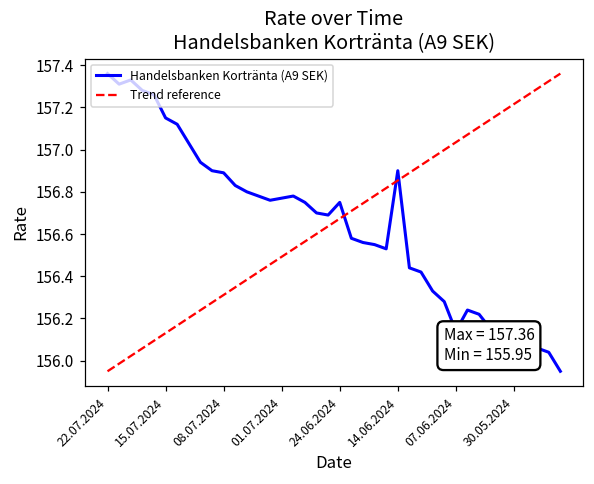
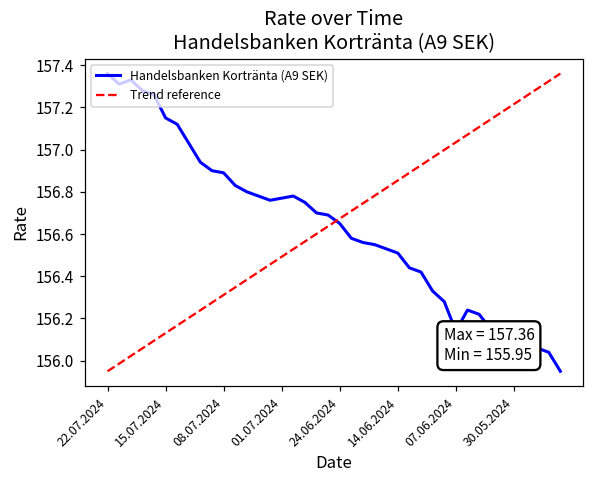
Handelsbanken Kortränta (A9 SEK), 24.06.2024: 156.75 -> 156.65
Handelsbanken Kortränta (A9 SEK), 14.06.2024: 156.90 -> 156.51
